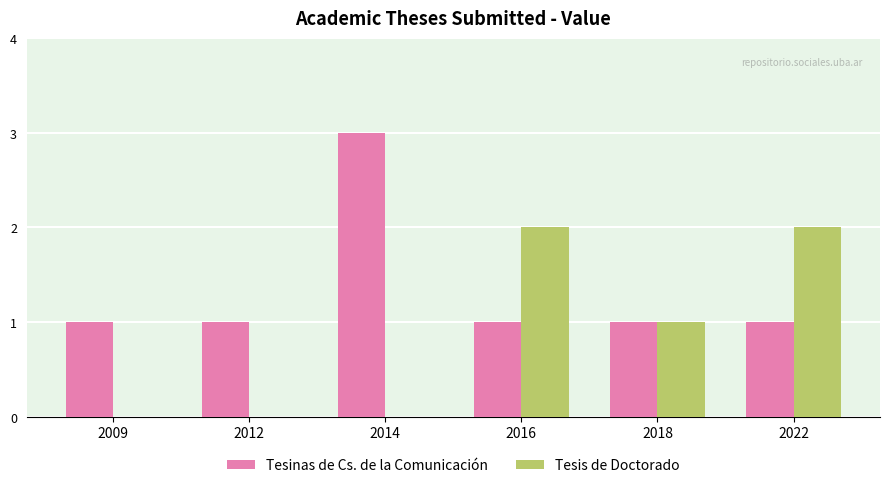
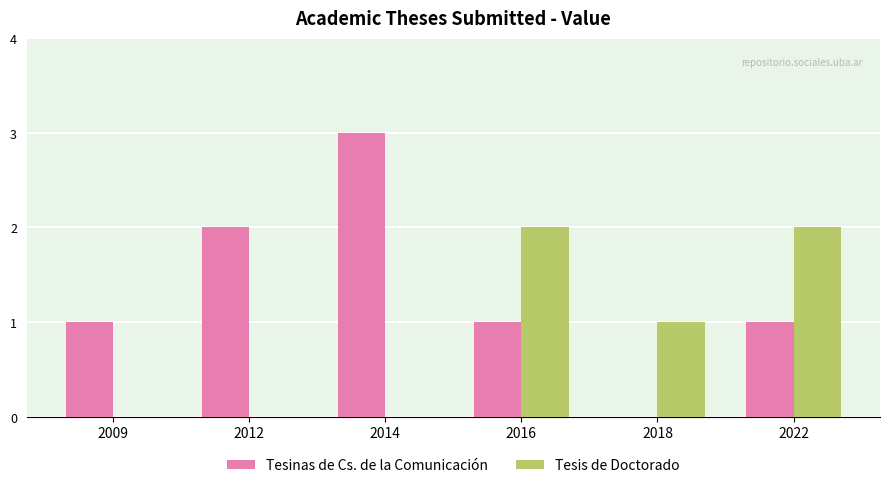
Tesinas de Cs. de la Comunicación, 2012: 1 -> 2
Tesinas de Cs. de la Comunicación, 2018: 1 -> 0
